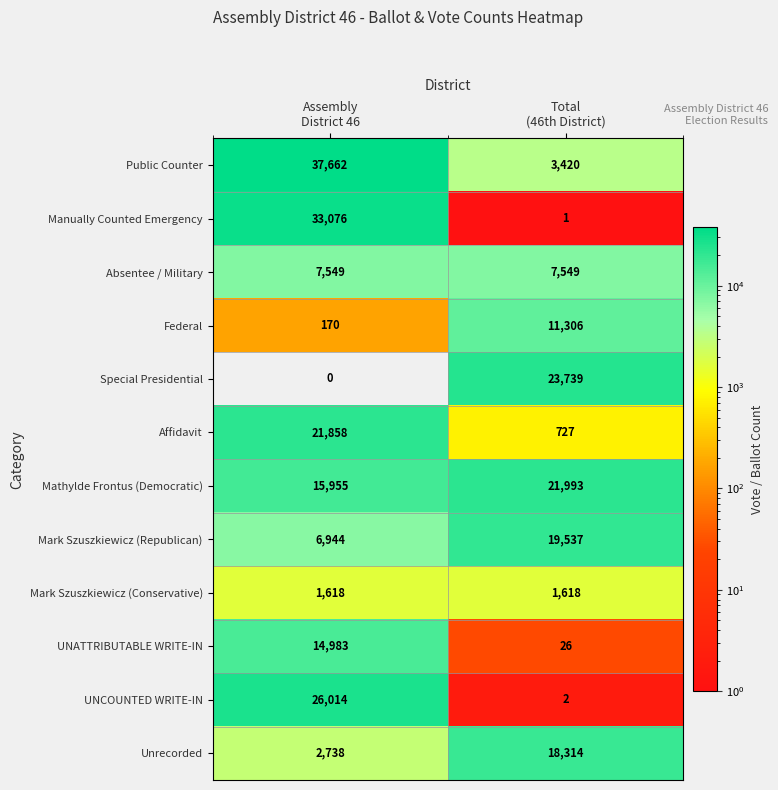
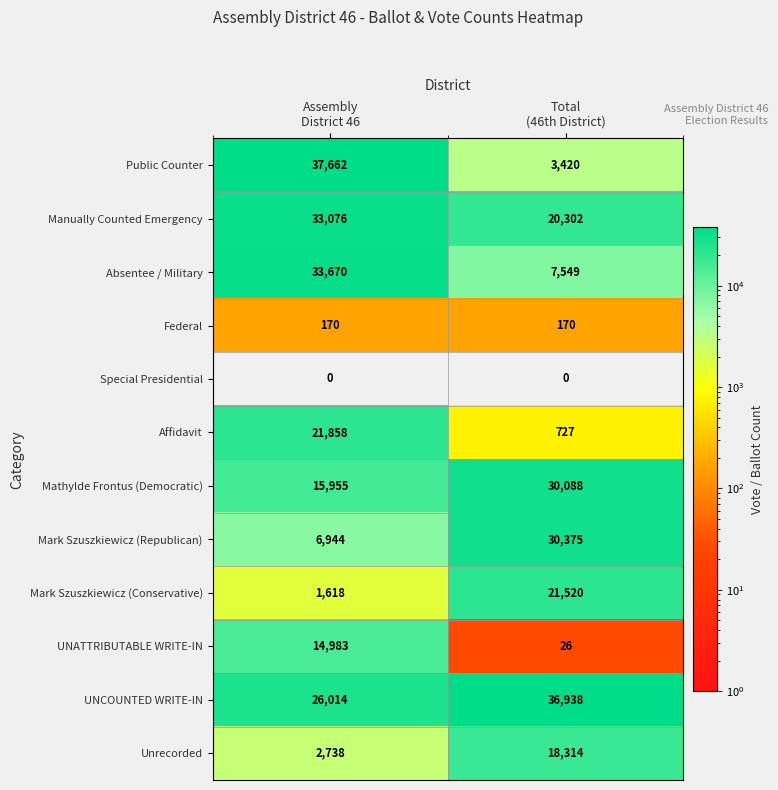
Manually Counted Emergency, Total (46th District): 1 -> 20,302
Absentee / Military, Assembly District 46: 7,549 -> 33,670
Federal, Total (46th District): 11,306 -> 170
Special Presidential, Total (46th District): 23,739 -> 0
Mathylde Frontus (Democratic), Total (46th District): 21,993 -> 30,088
Mark Szuszkiewicz (Republican), Total (46th District): 19,537 -> 30,375
Mark Szuszkiewicz (Conservative), Total (46th District): 1,618 -> 21,520
UNCOUNTED WRITE-IN, Total (46th District): 2 -> 36,938
